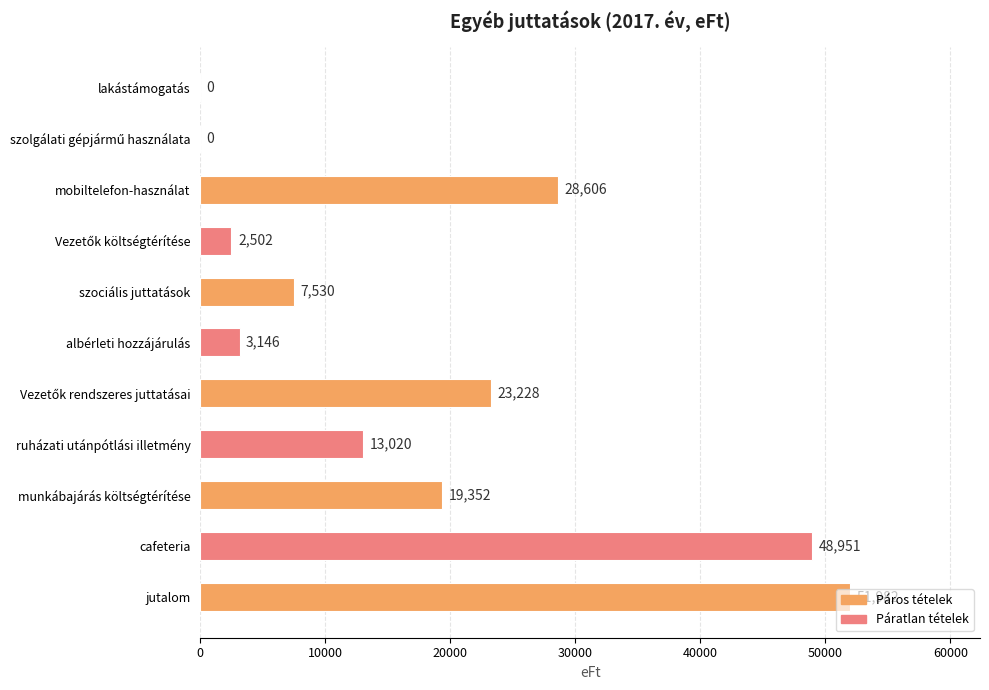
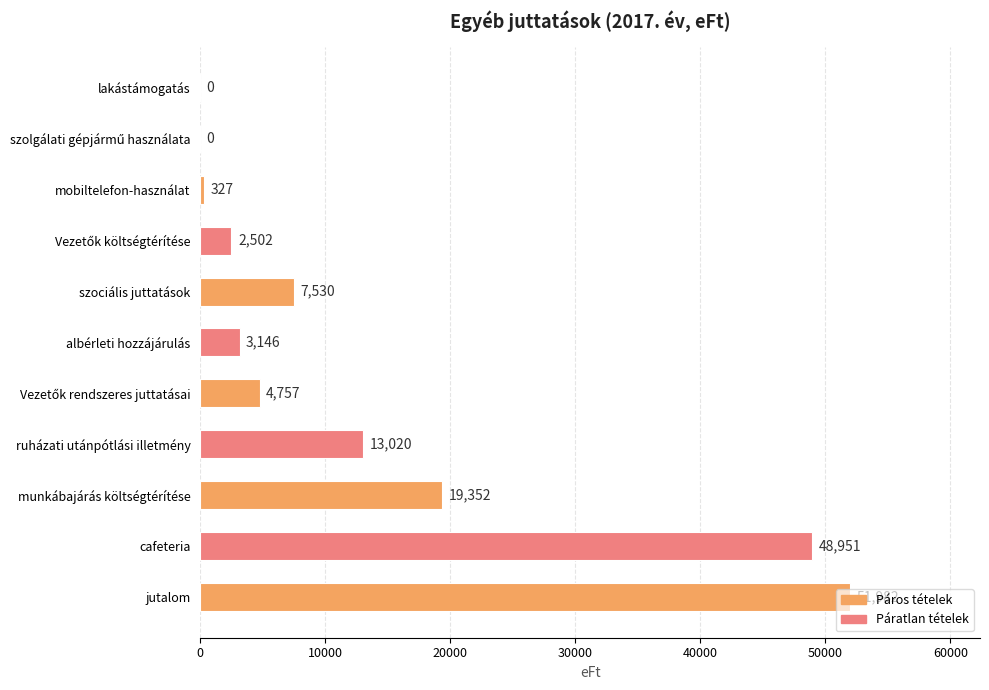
mobiltelefon-használat: 28,606 -> 327
Vezetők rendszeres juttatásai: 23,228 -> 4,757
